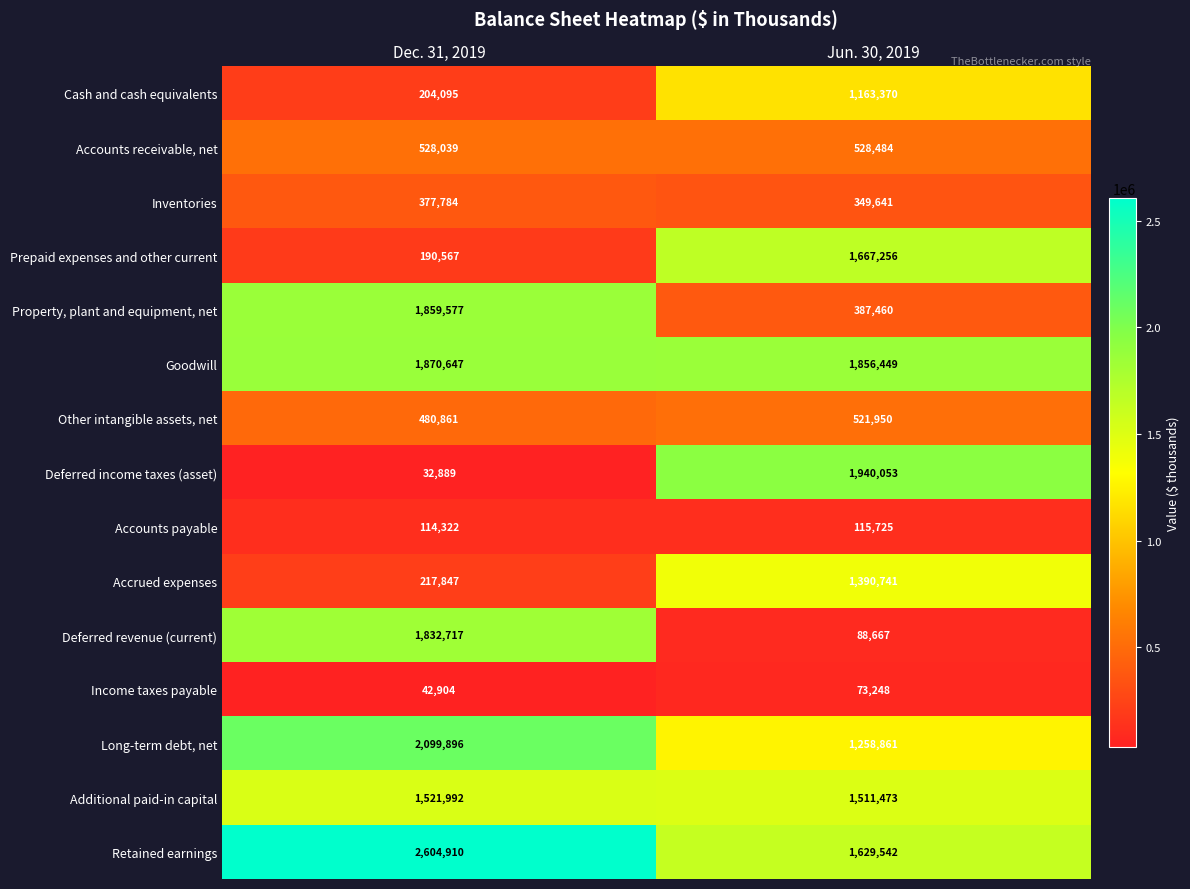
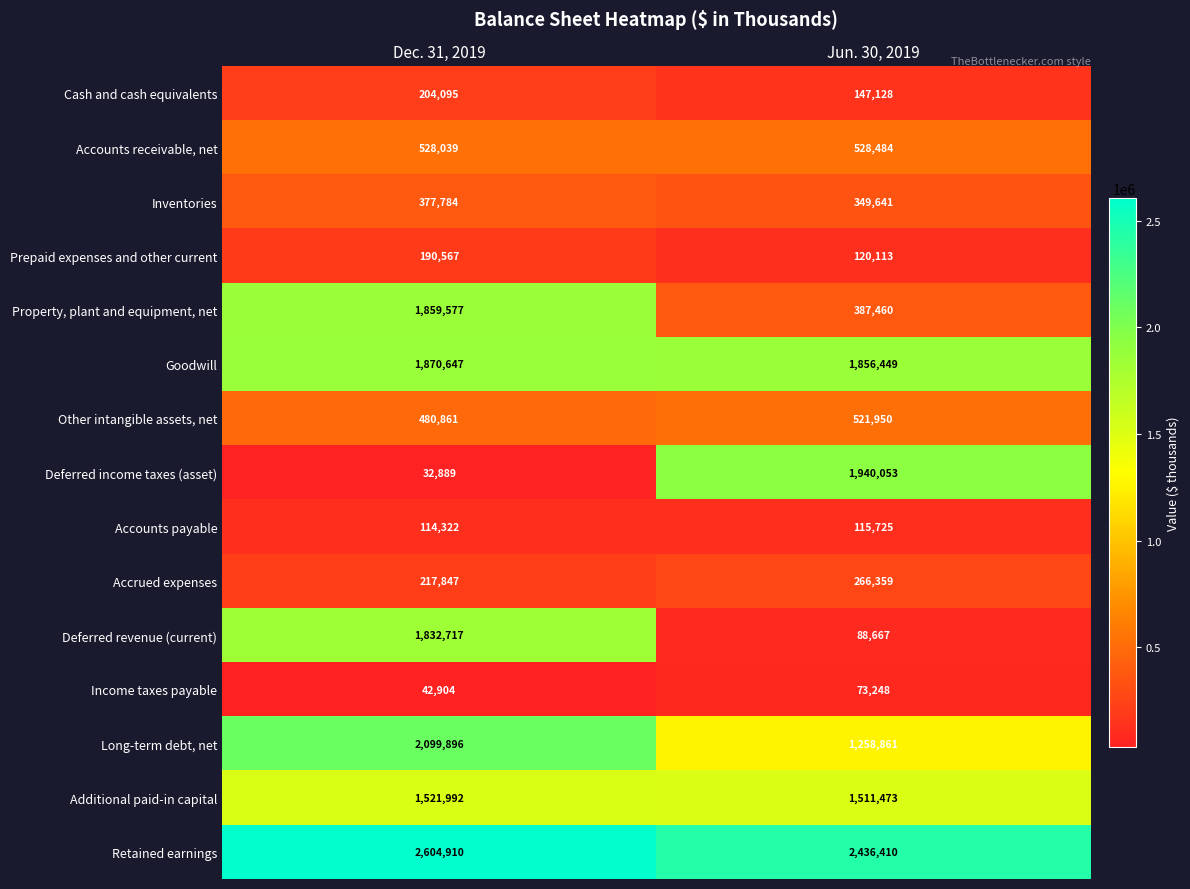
Cash and cash equivalents, Jun. 30, 2019: 1,163,370 -> 147,128
Prepaid expenses and other current, Jun. 30, 2019: 1,667,256 -> 120,113
Accrued expenses, Jun. 30, 2019: 1,390,741 -> 266,359
Retained earnings, Jun. 30, 2019: 1,629,542 -> 2,436,410
